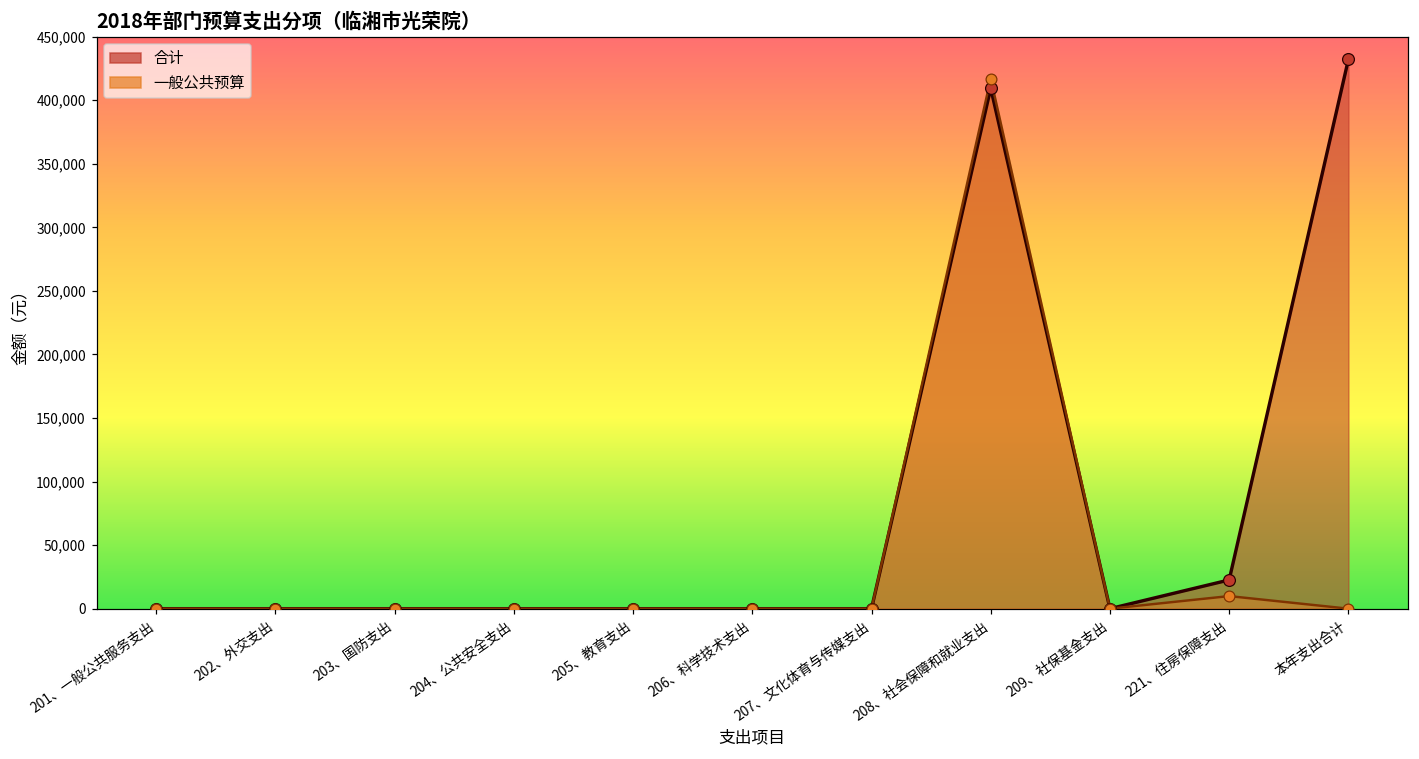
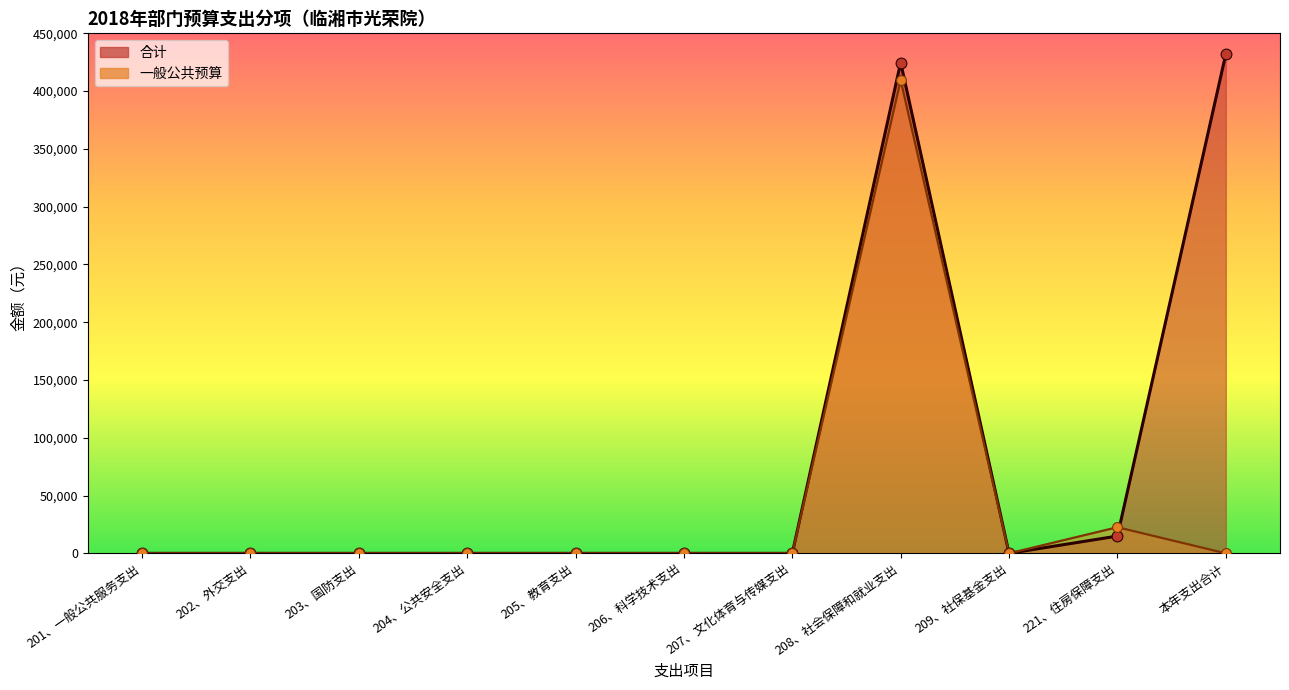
合计, 208、社会保障和就业支出: 409,000 -> 425,000
一般公共预算, 208、社会保障和就业支出: 417,000 -> 409,000
合计, 221、住房保障支出: 23,000 -> 15,000
一般公共预算, 221、住房保障支出: 10,000 -> 23,000
